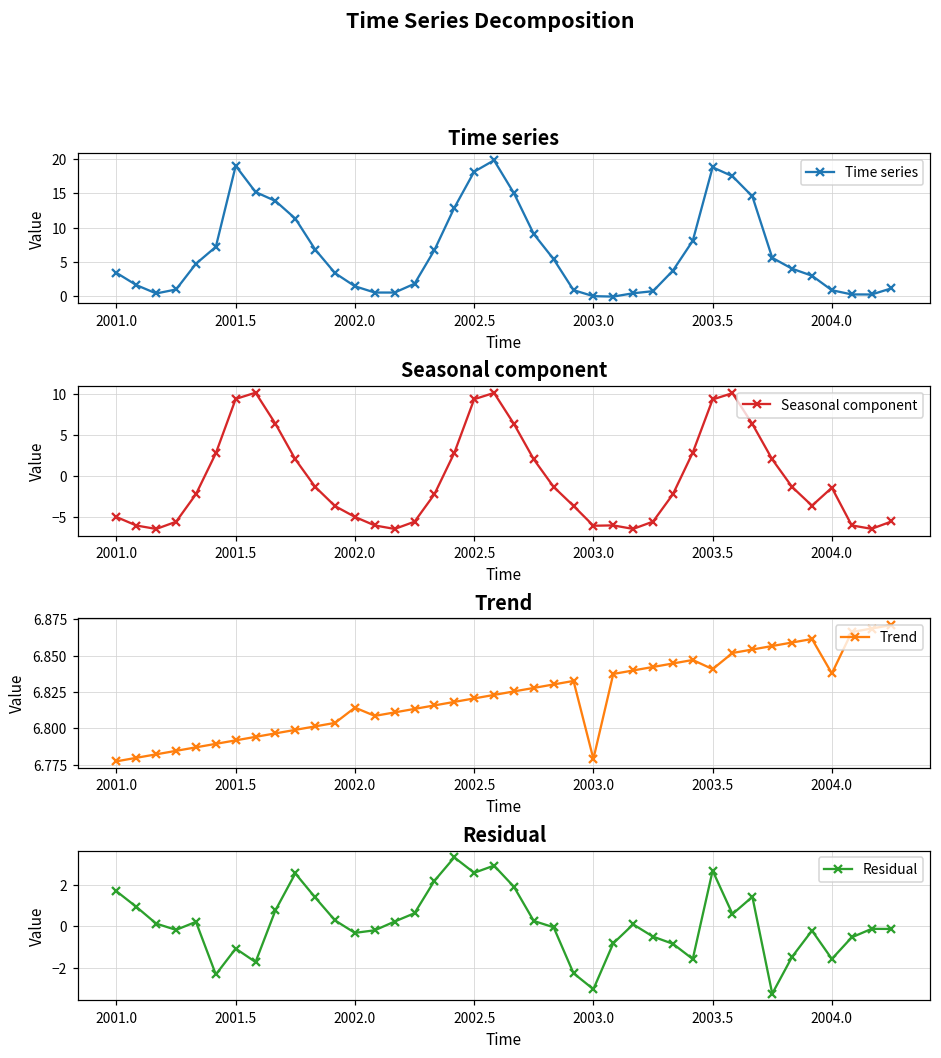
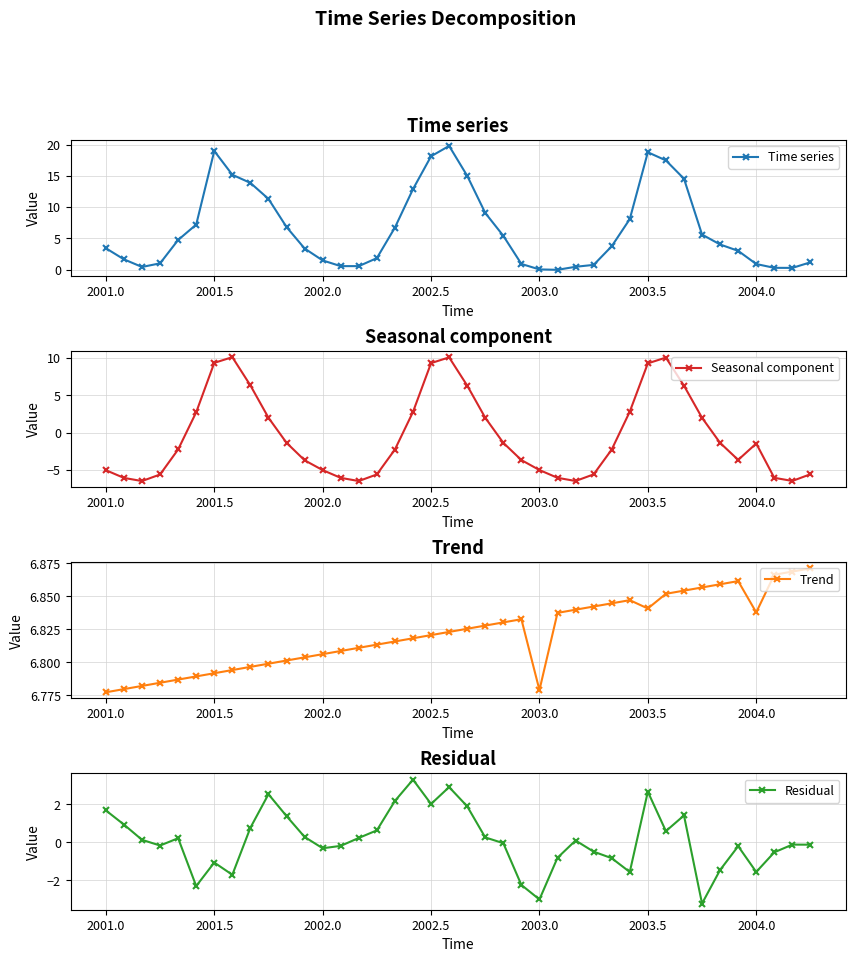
Seasonal component, 2003.0: -6 -> -5
Trend, 2002.0: 6.814 -> 6.806
Residual, 2002.5: 2.6 -> 2.0
